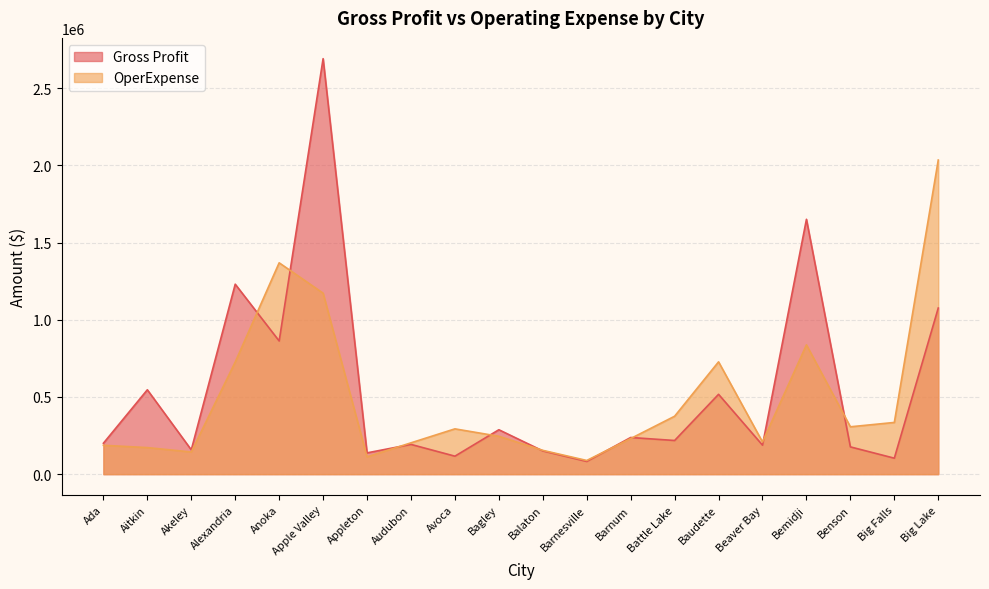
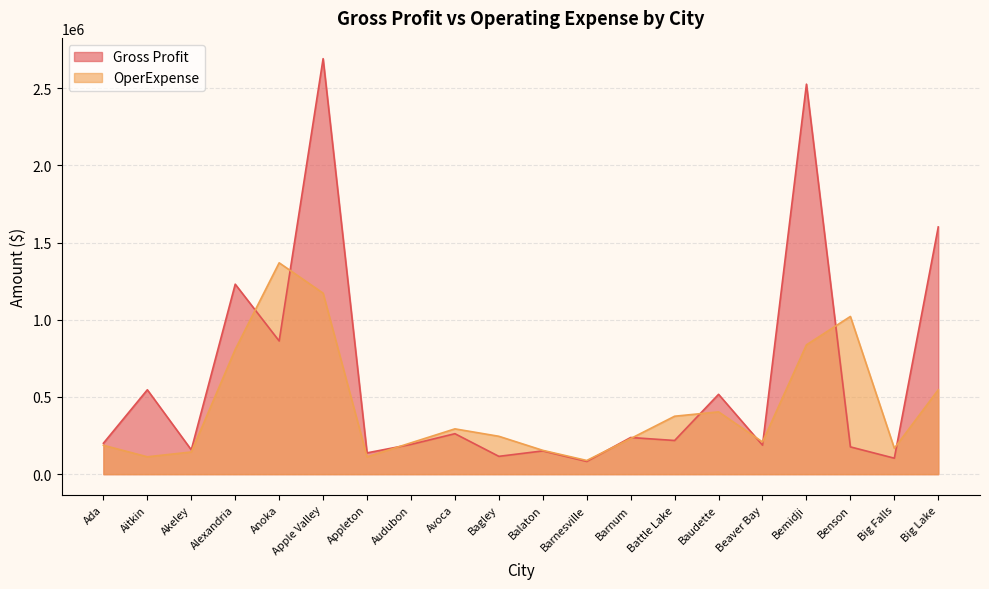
OperExpense, Aitkin: 170000 -> 110000
OperExpense, Alexandria: 730000 -> 810000
Gross Profit, Avoca: 120000 -> 260000
Gross Profit, Bagley: 290000 -> 120000
OperExpense, Baudette: 730000 -> 400000
Gross Profit, Bemidji: 1650000 -> 2530000
OperExpense, Benson: 310000 -> 1020000
OperExpense, Big Falls: 340000 -> 170000
Gross Profit, Big Lake: 1080000 -> 1600000
OperExpense, Big Lake: 2040000 -> 550000
